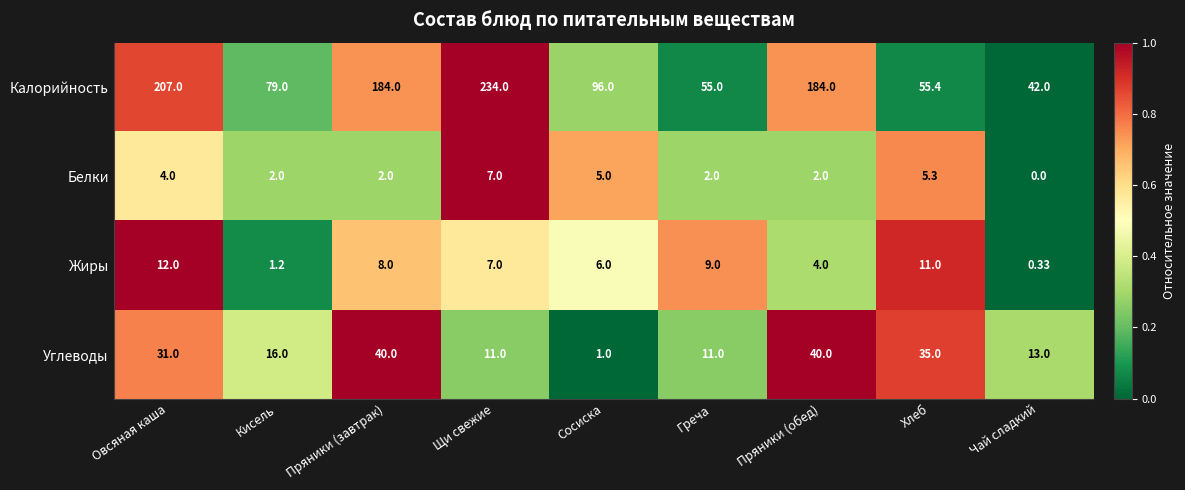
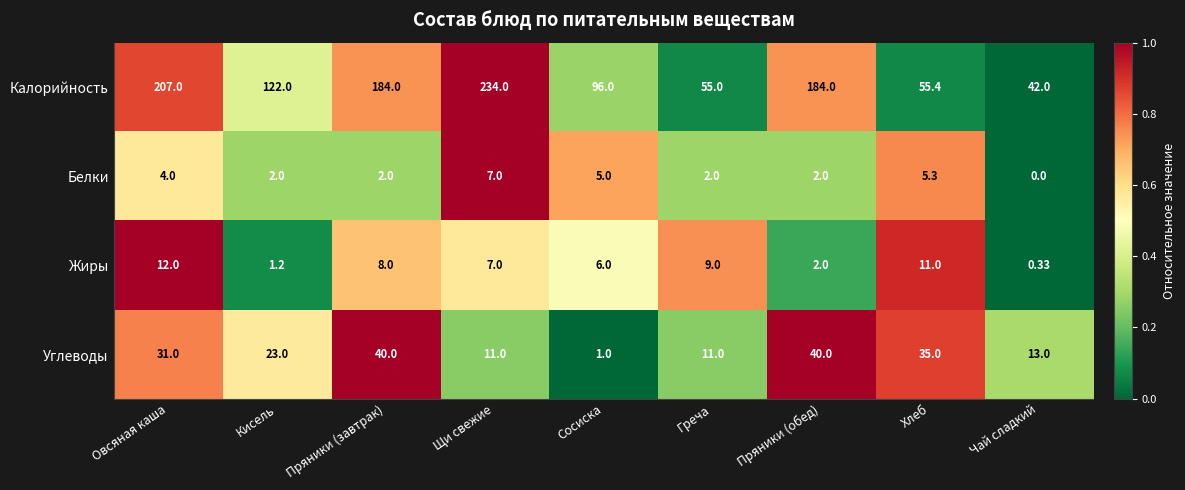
Калорийность, Кисель: 79.0 -> 122.0
Жиры, Пряники (обед): 4.0 -> 2.0
Углеводы, Кисель: 16.0 -> 23.0
